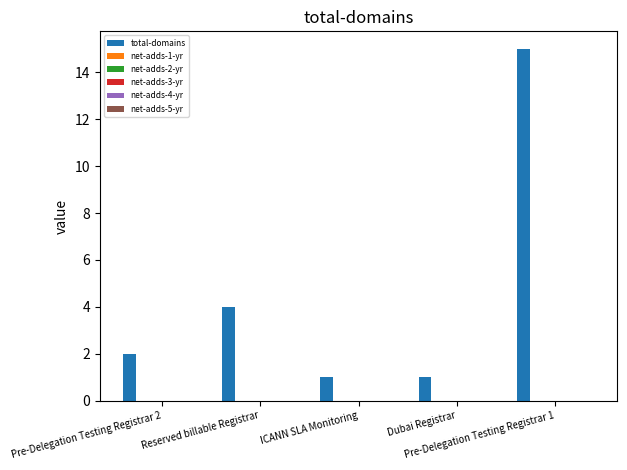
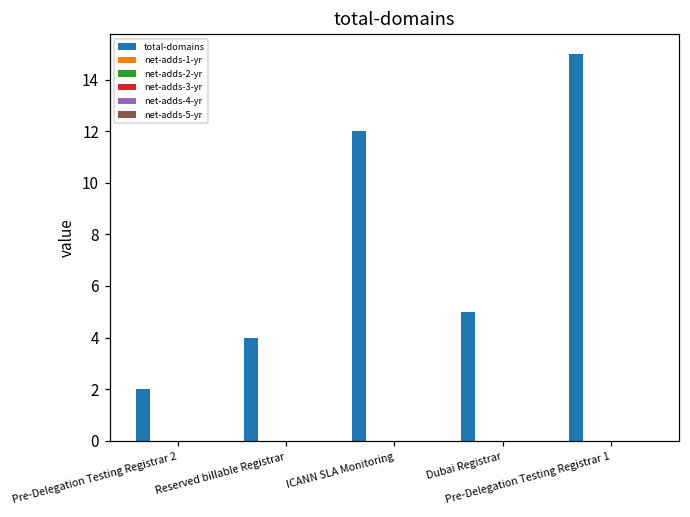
total-domains, ICANN SLA Monitoring: 1 -> 12
total-domains, Dubai Registrar: 1 -> 5
